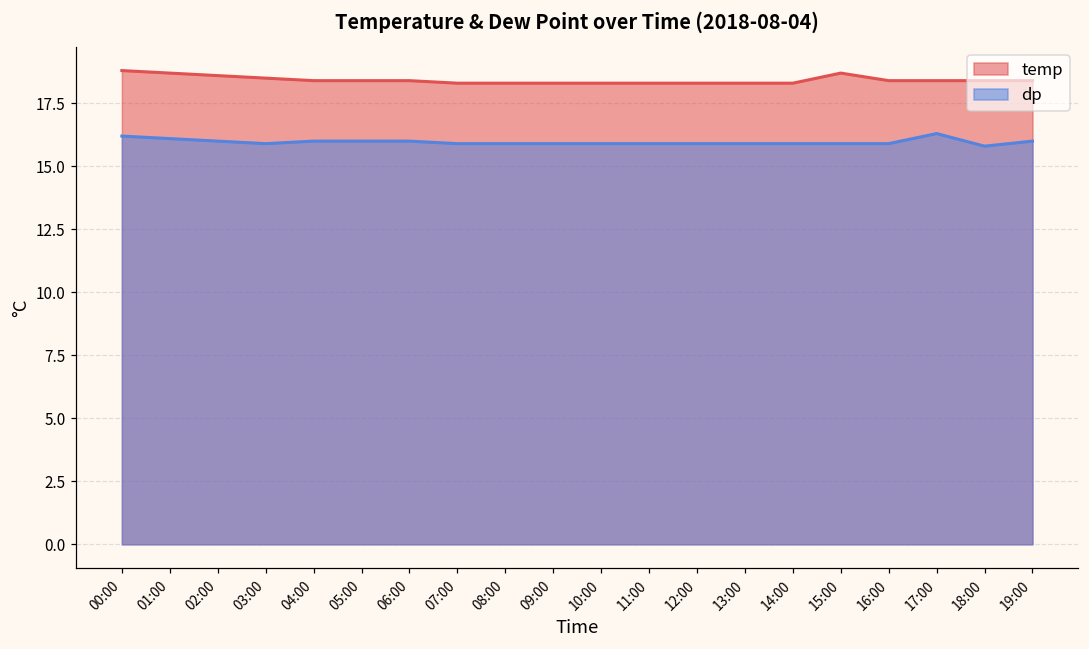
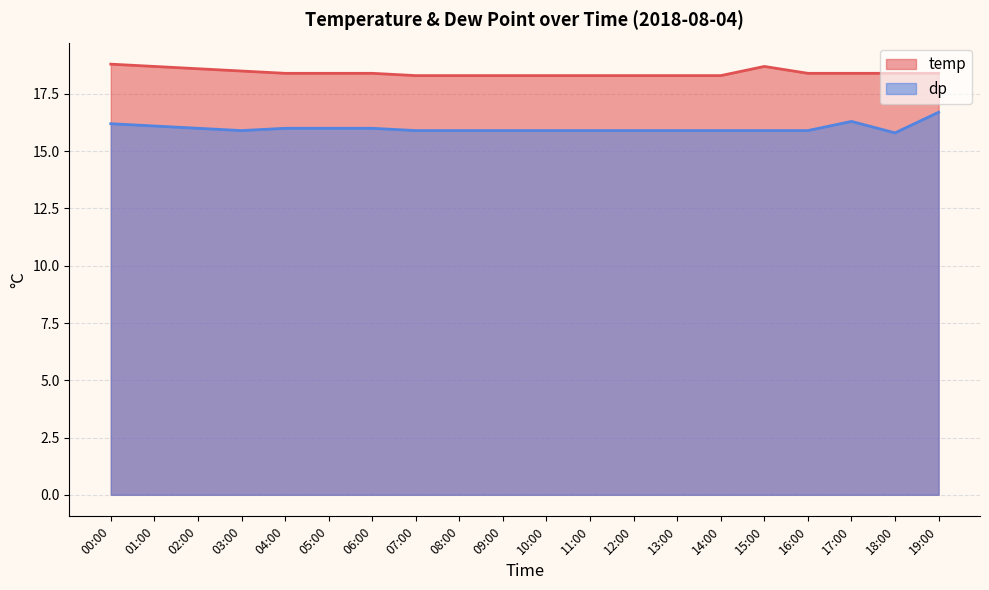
dp, 19:00: 16.0 -> 16.7
